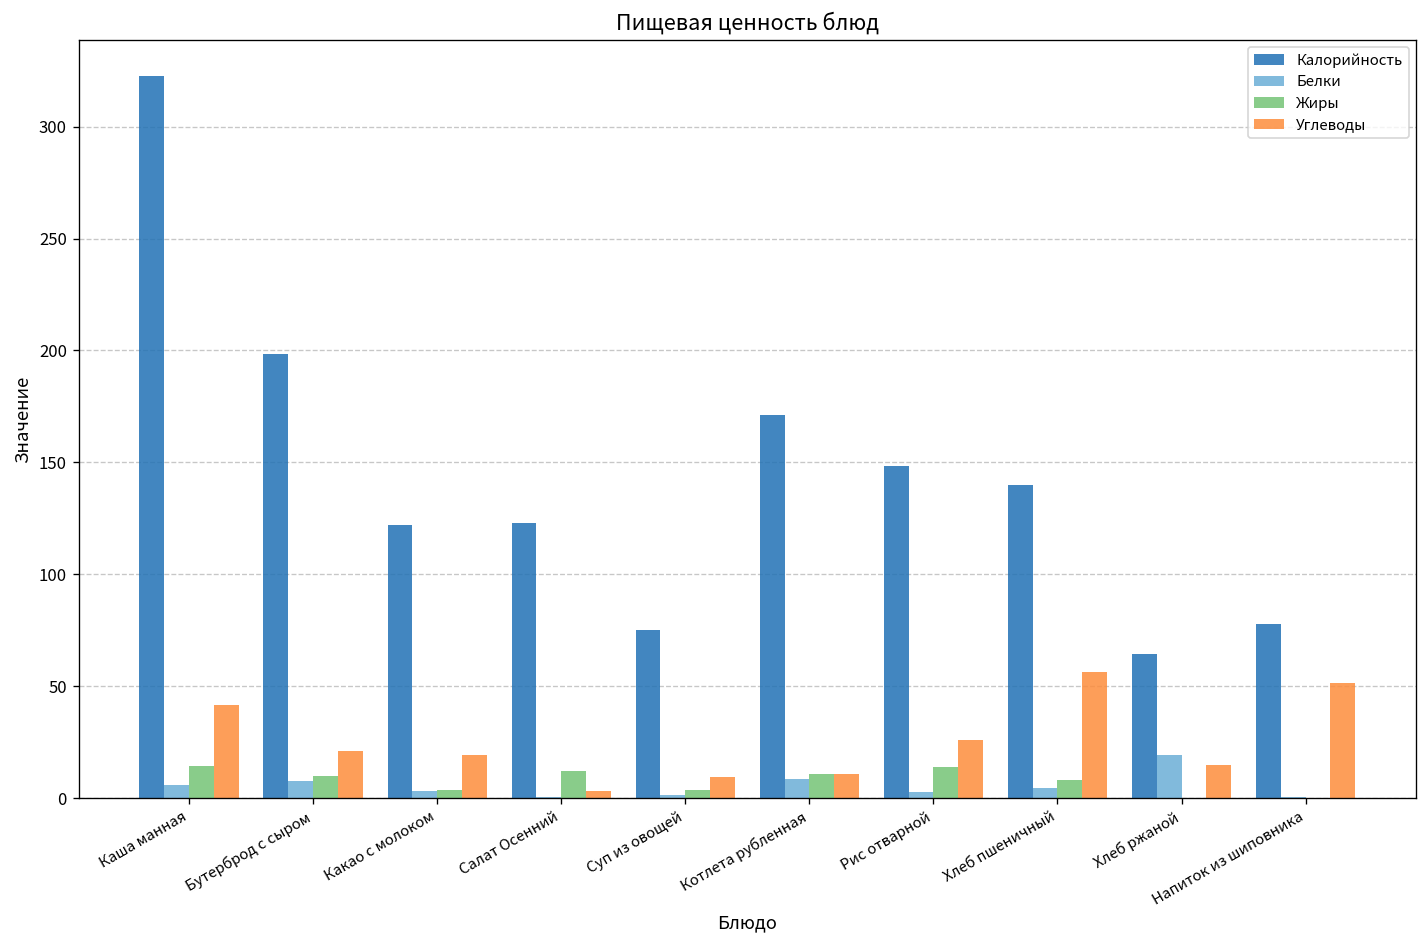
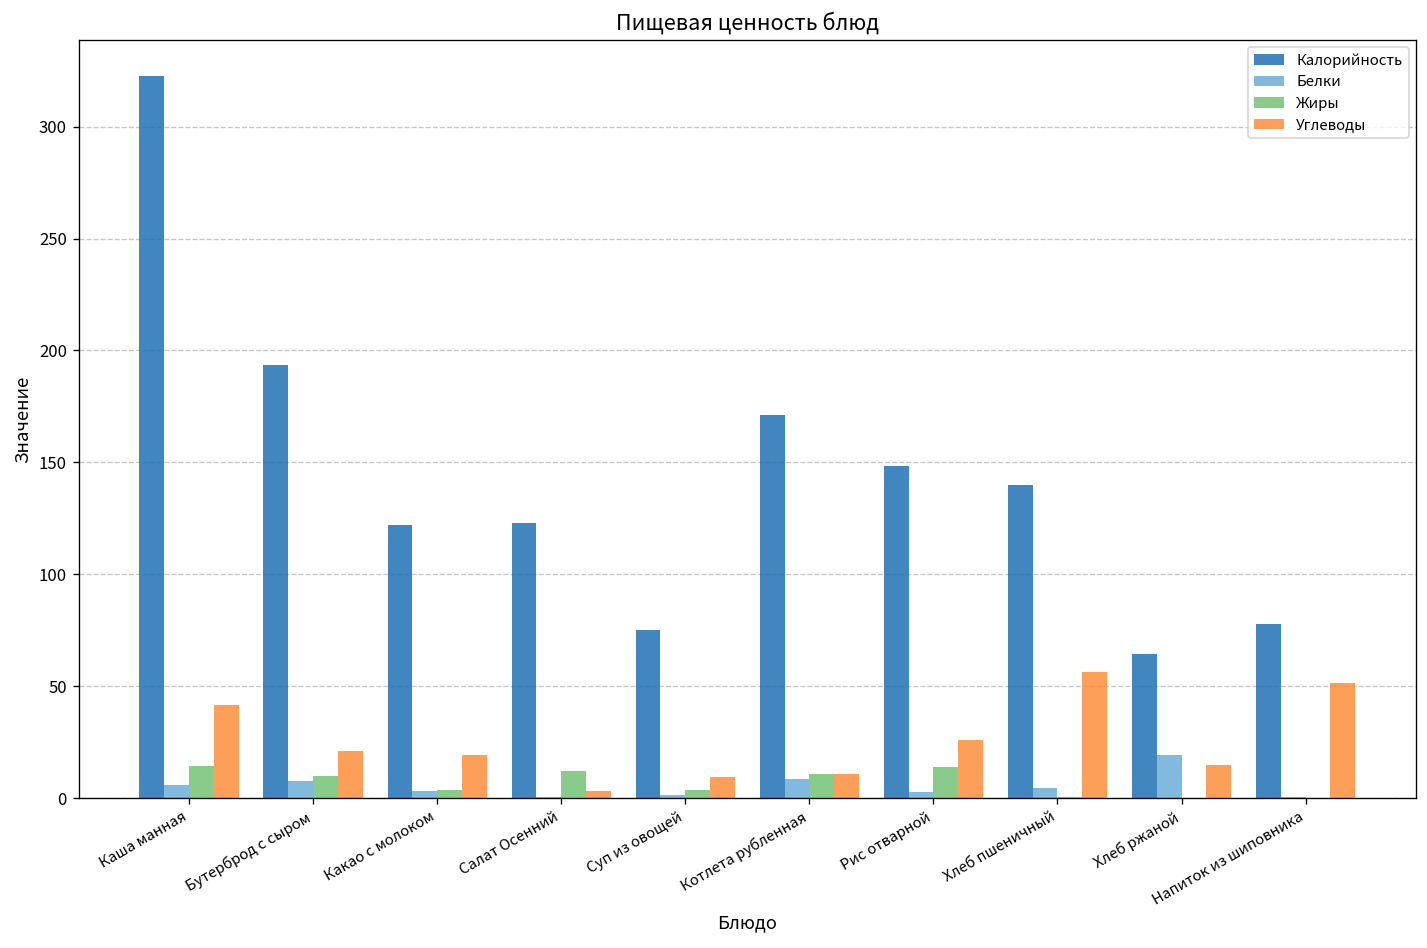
Калорийность, Бутерброд с сыром: 198 -> 193
Жиры, Хлеб пшеничный: 8 -> 0
